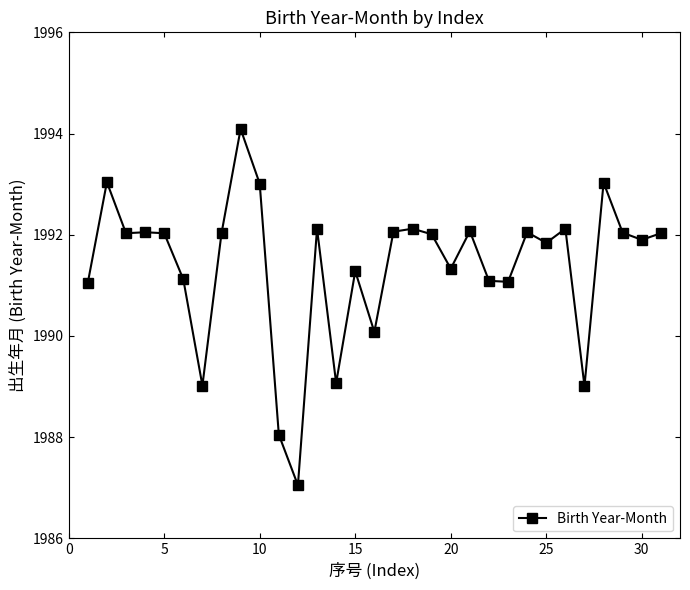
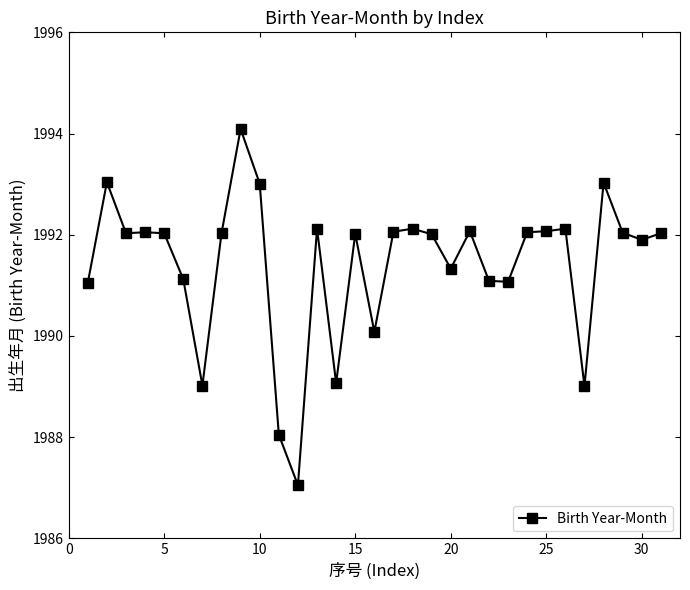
15: 1991.3 -> 1992.0
25: 1991.8 -> 1992.1
